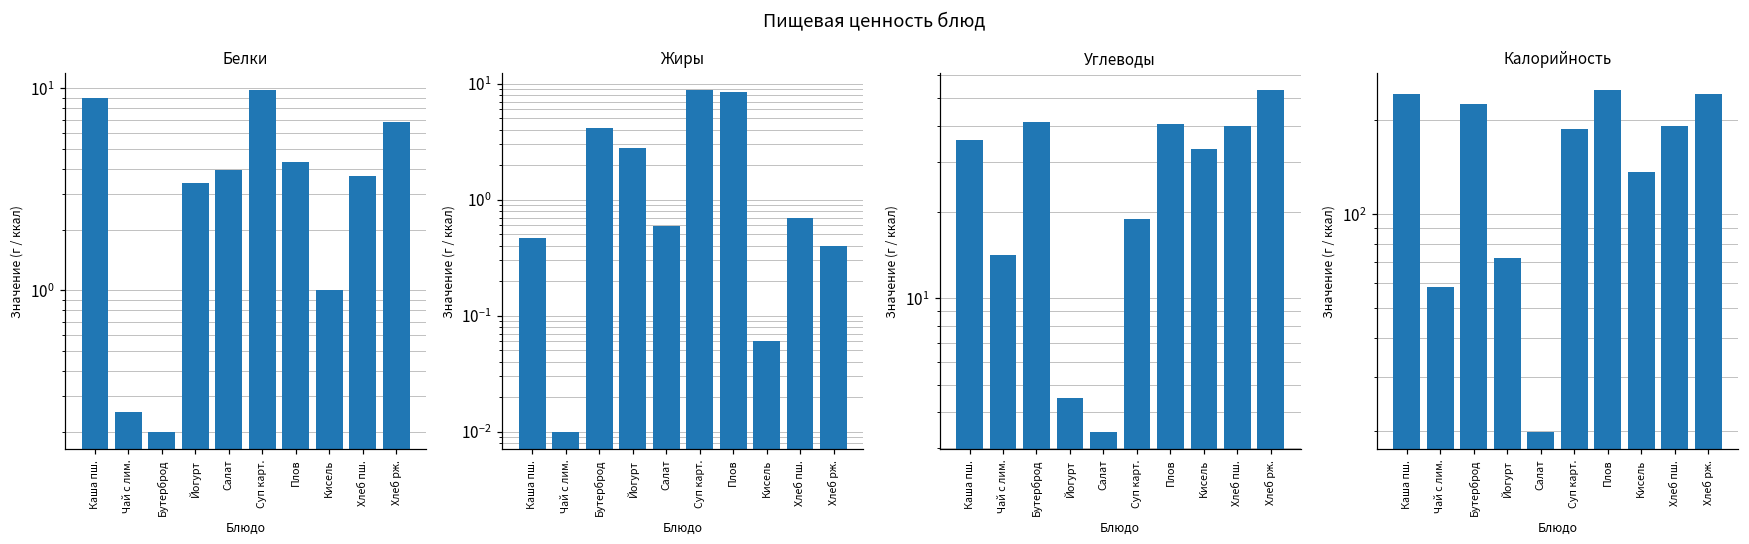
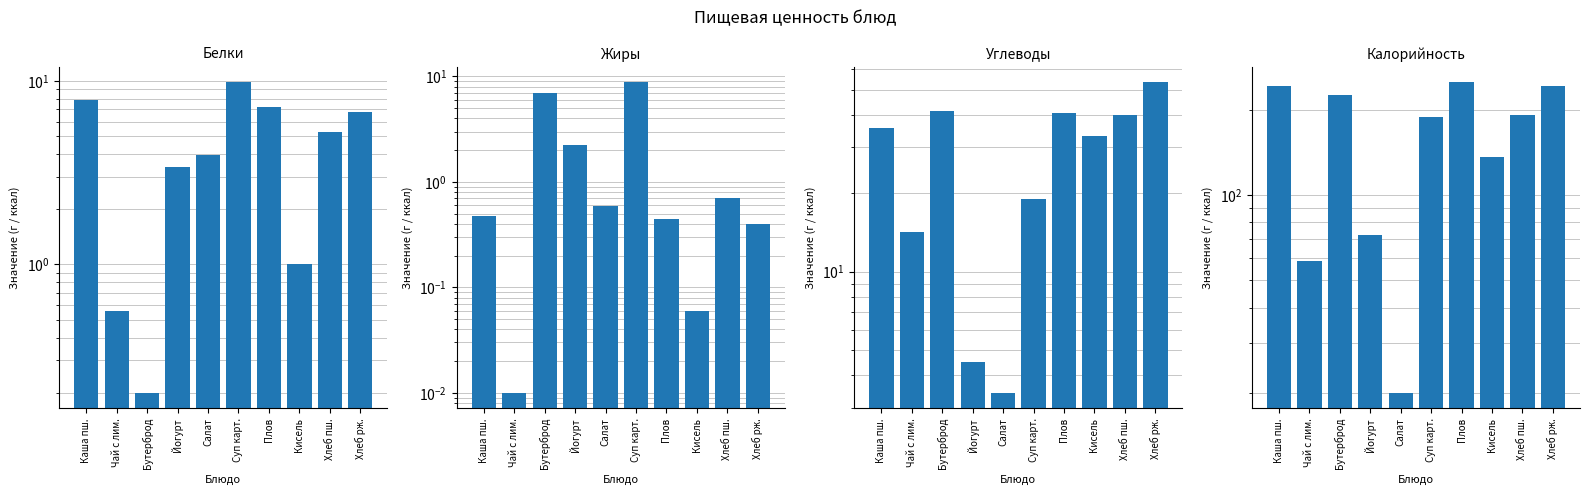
Белки, Каша пш.: 9 -> 7.9
Белки, Чай с лим.: 0.25 -> 0.56
Белки, Плов: 4.3 -> 7.2
Белки, Хлеб пш.: 3.7 -> 5.3
Жиры, Бутерброд: 4.1 -> 7
Жиры, Йогурт: 2.8 -> 2.3
Жиры, Плов: 8 -> 0.44
